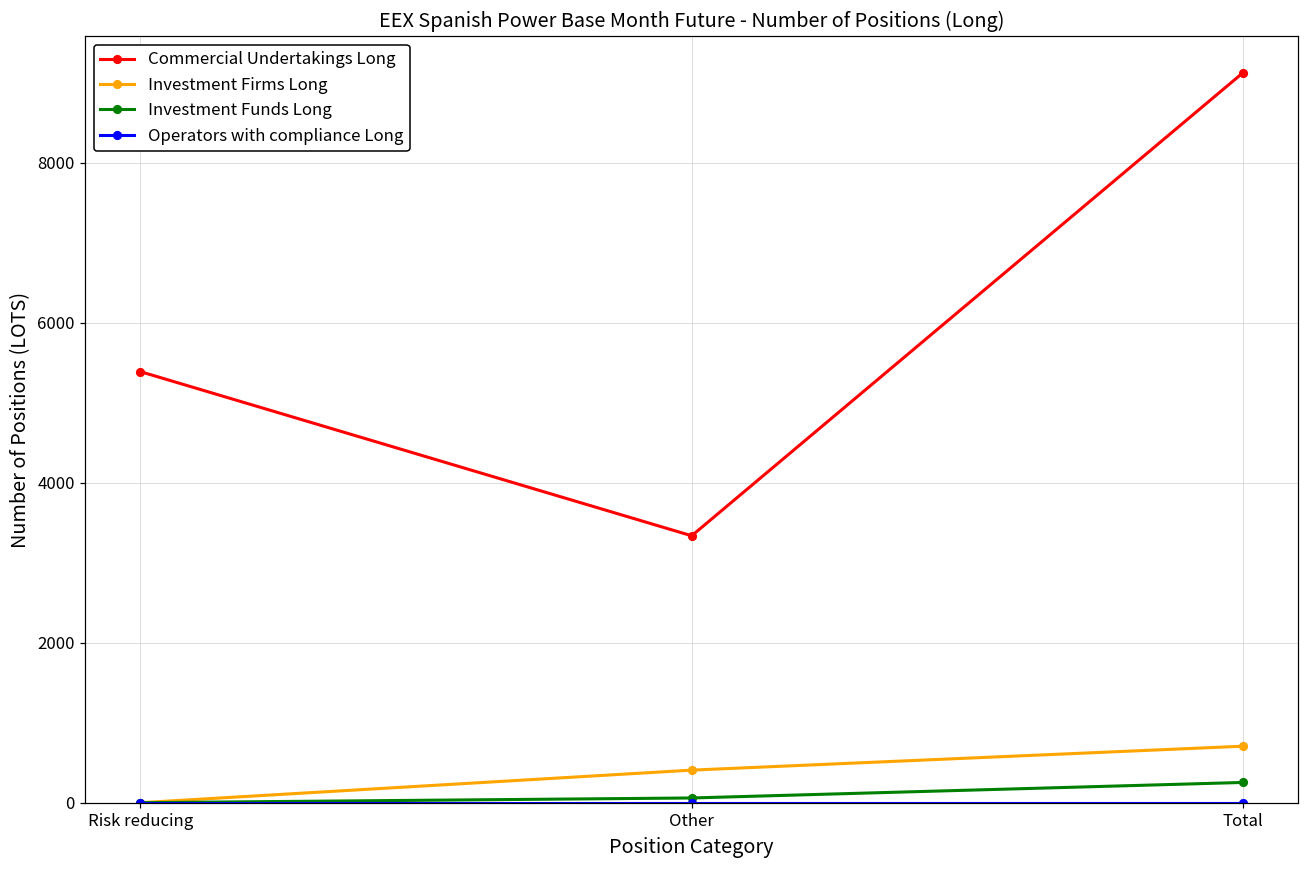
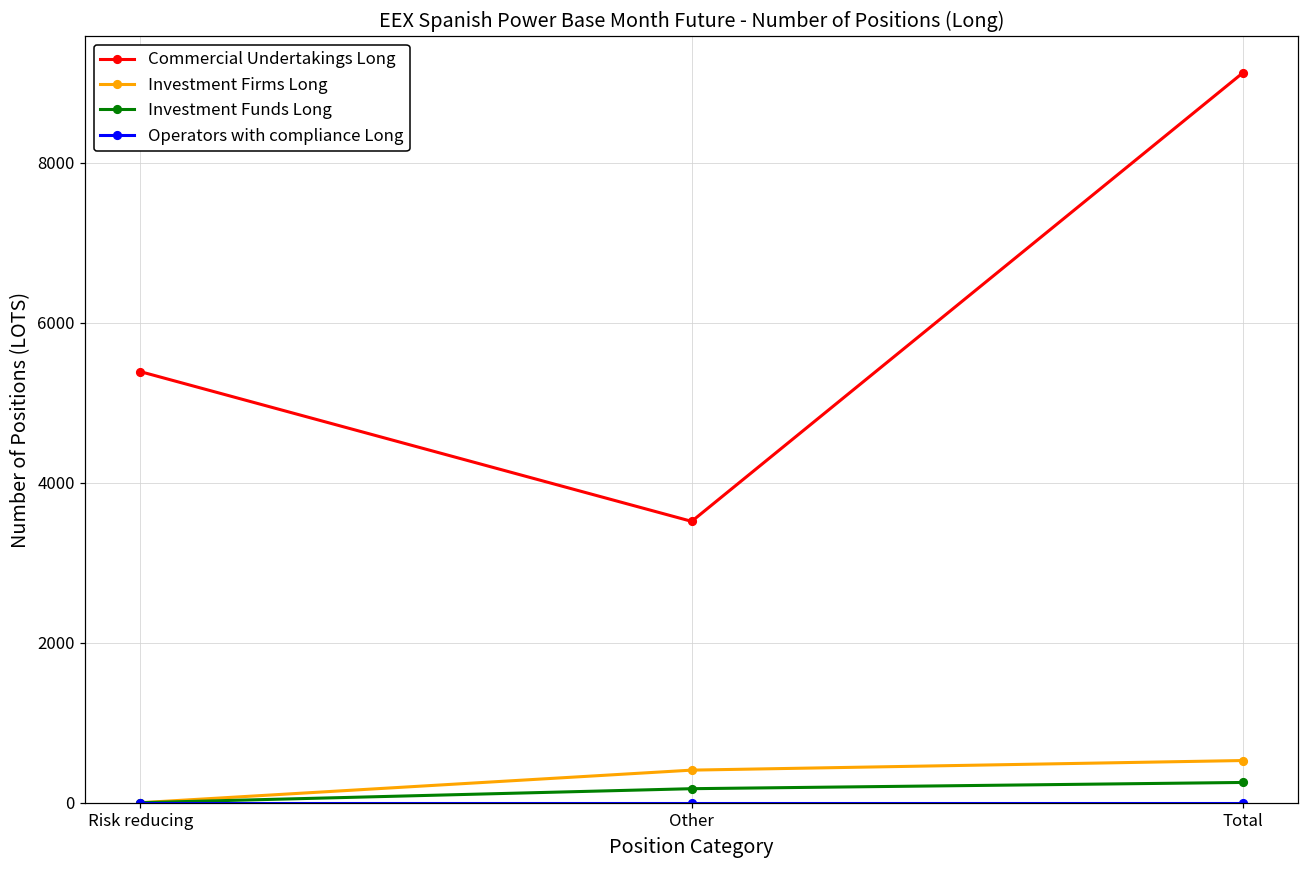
Commercial Undertakings Long, Other: 3300 -> 3500
Investment Funds Long, Other: 100 -> 200
Investment Firms Long, Total: 700 -> 500
